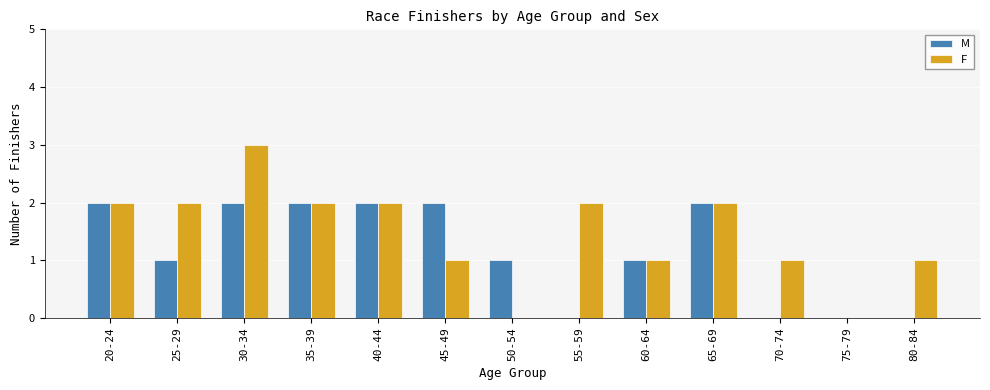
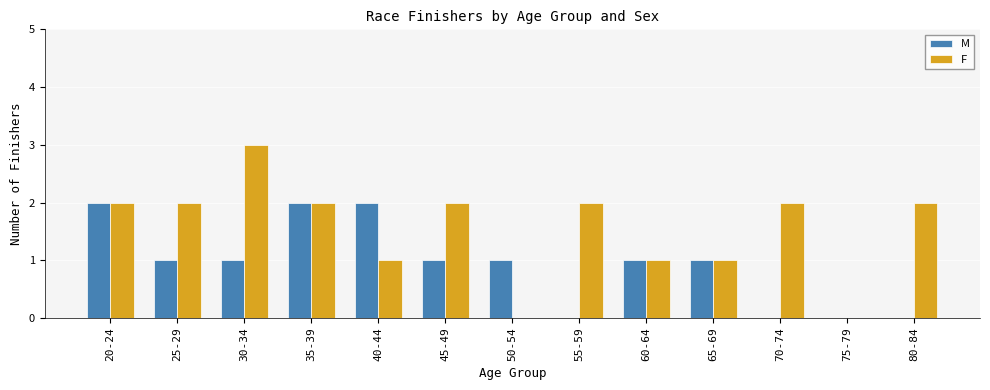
M, 30-34: 2 -> 1
F, 40-44: 2 -> 1
M, 45-49: 2 -> 1
F, 45-49: 1 -> 2
M, 65-69: 2 -> 1
F, 65-69: 2 -> 1
F, 70-74: 1 -> 2
F, 80-84: 1 -> 2
